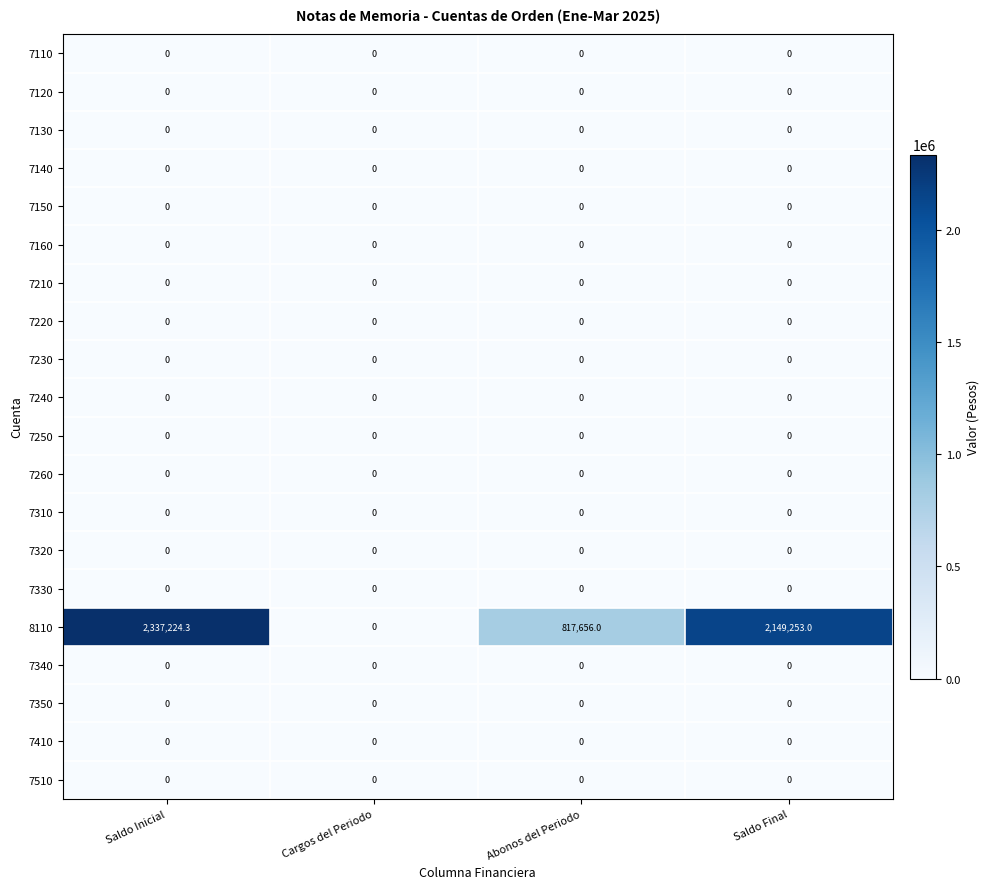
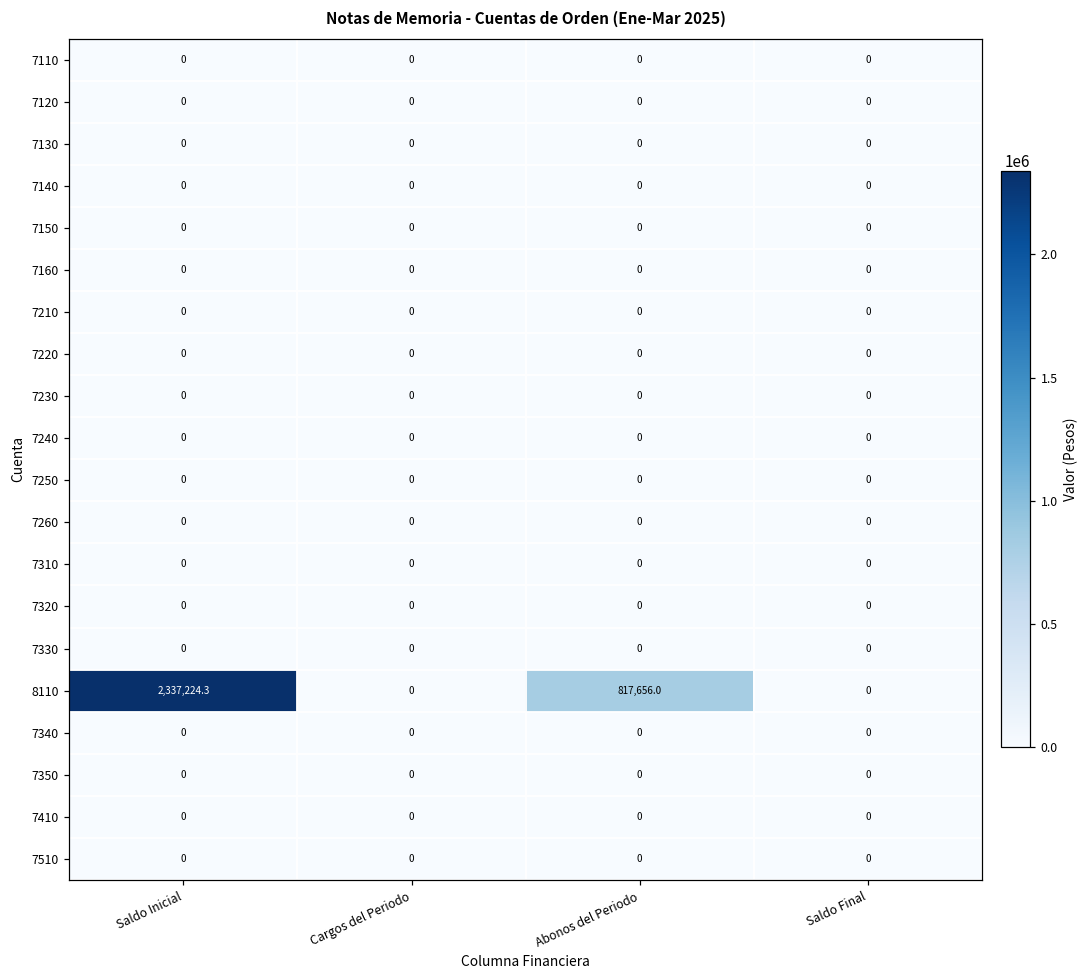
8110, Saldo Final: 2,149,253.0 -> 0
